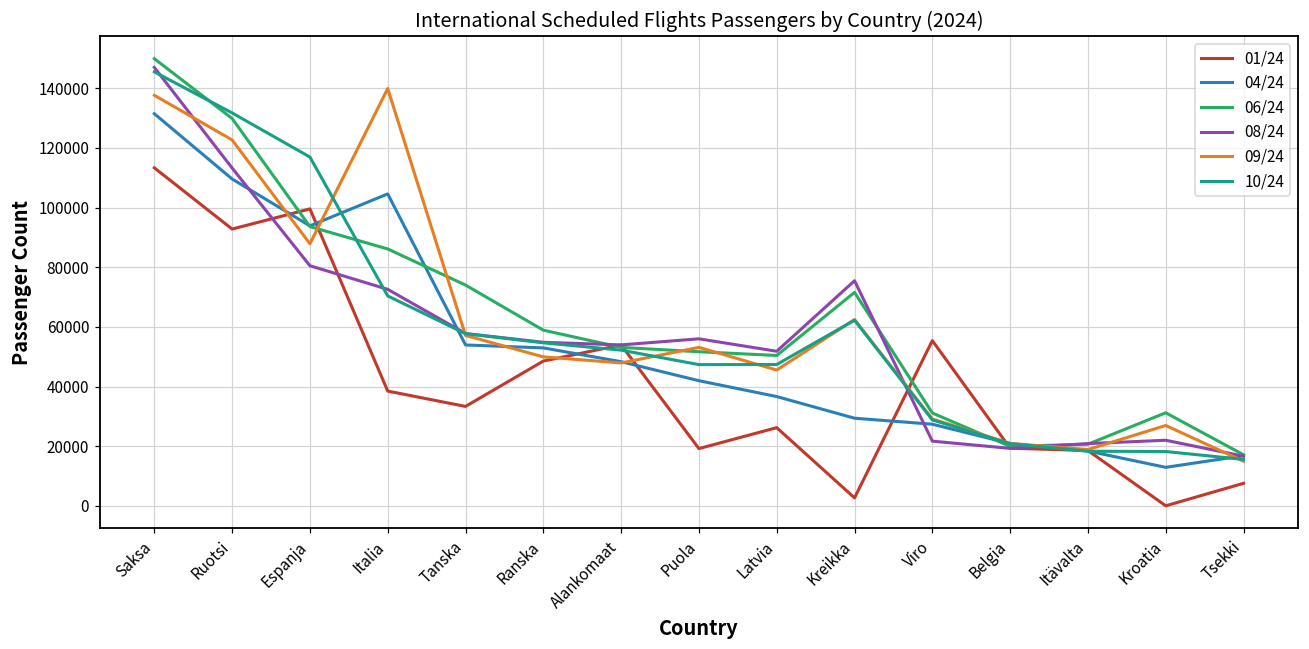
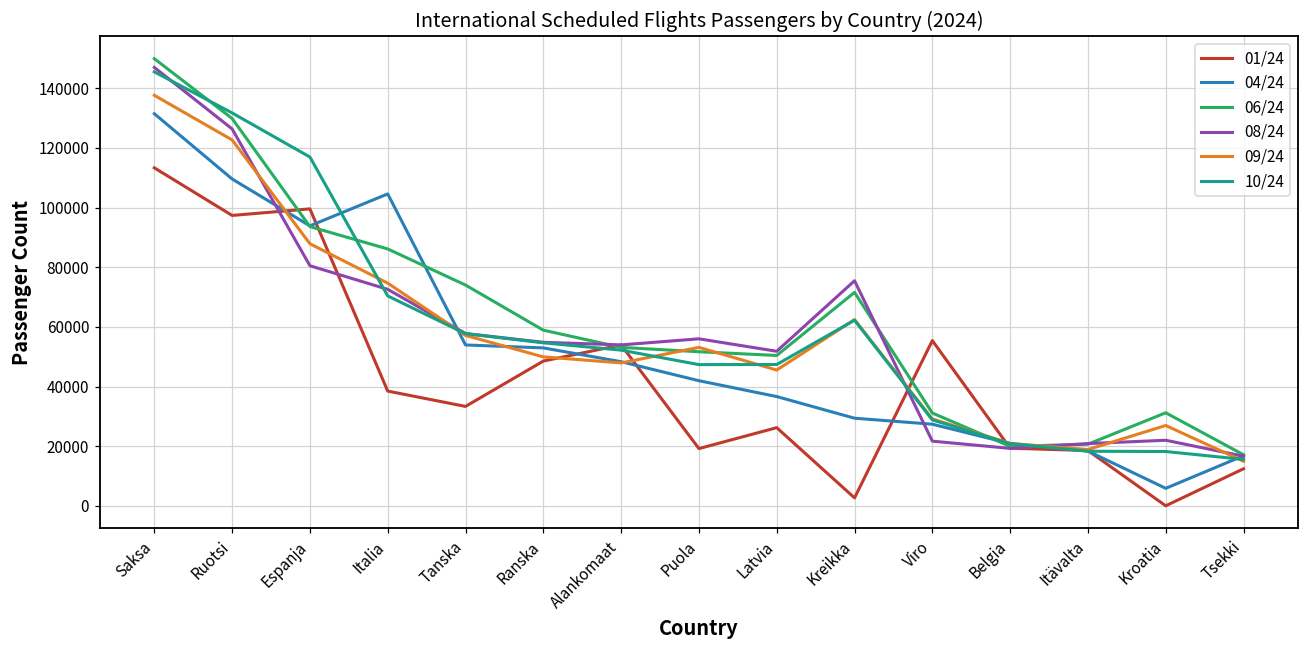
01/24, Ruotsi: 93000 -> 97000
08/24, Ruotsi: 113000 -> 126000
09/24, Italia: 140000 -> 75000
04/24, Kroatia: 13000 -> 6000
01/24, Tsekki: 8000 -> 12000
